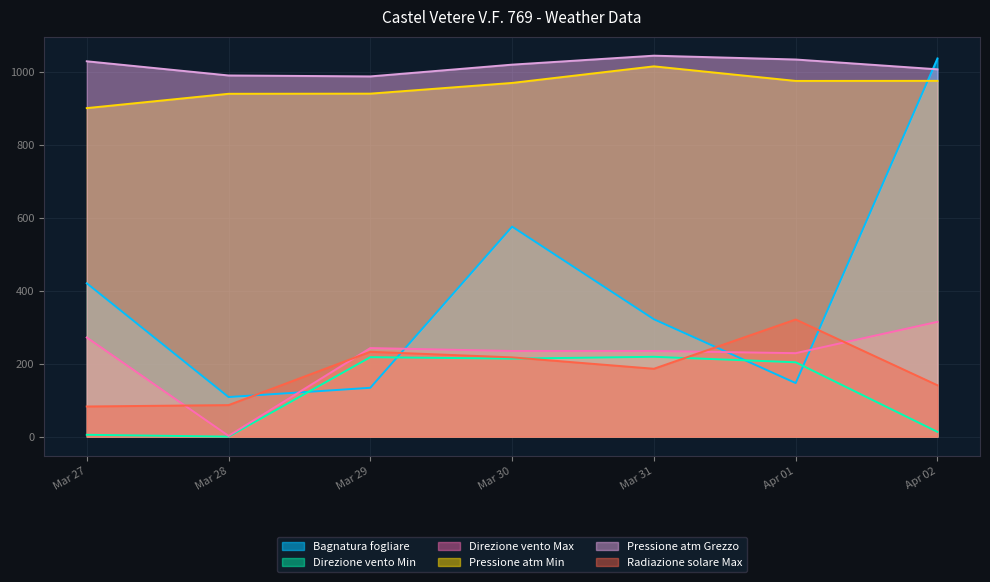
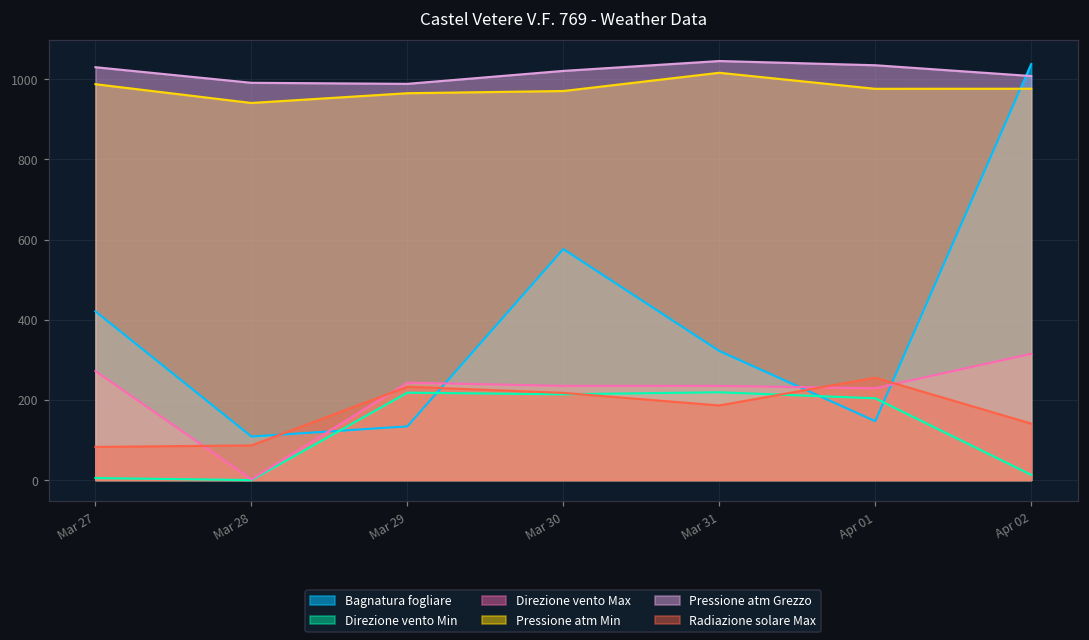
Pressione atm Min, Mar 27: 900 -> 990
Pressione atm Min, Mar 29: 940 -> 970
Radiazione solare Max, Apr 01: 320 -> 260
